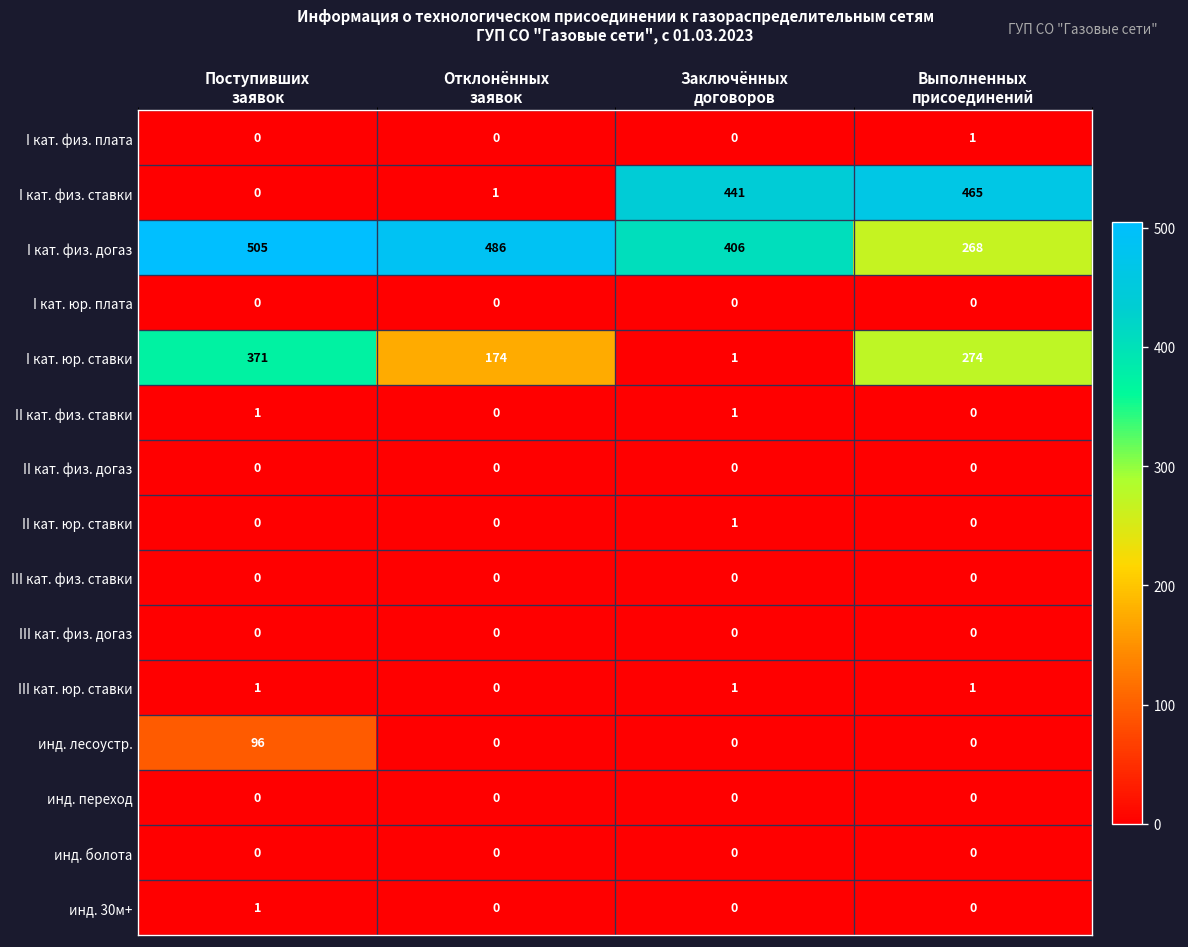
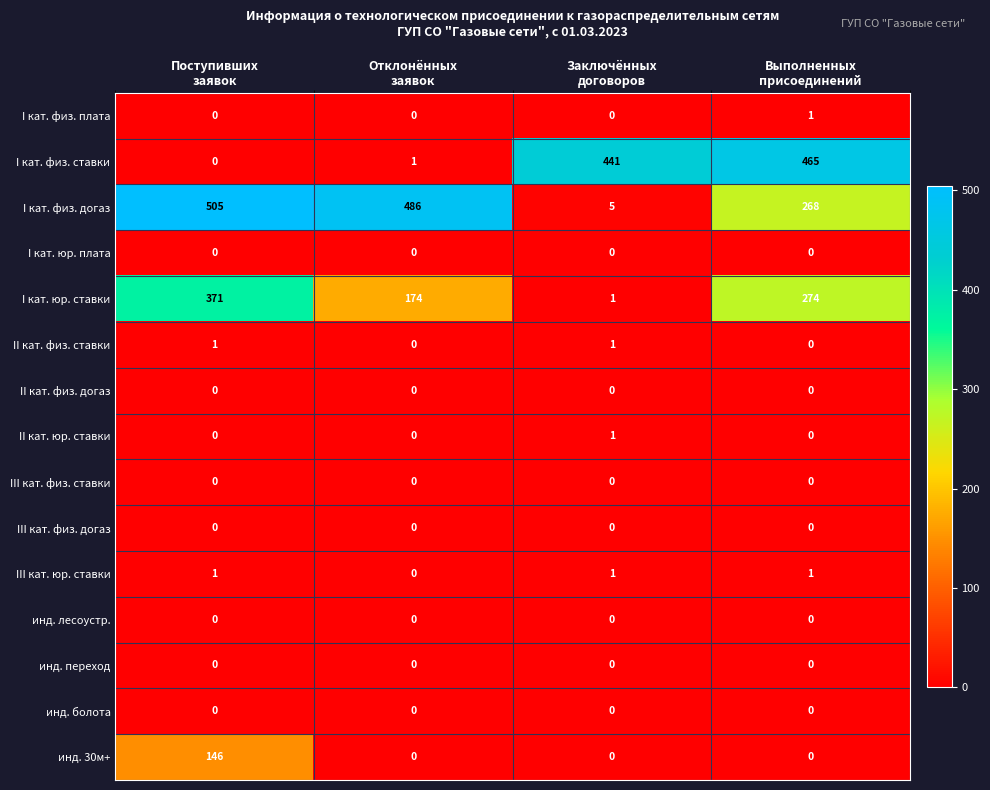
I кат. физ. догаз, Заключённых договоров: 406 -> 5
инд. лесоустр., Поступивших заявок: 96 -> 0
инд. 30м+, Поступивших заявок: 1 -> 146
